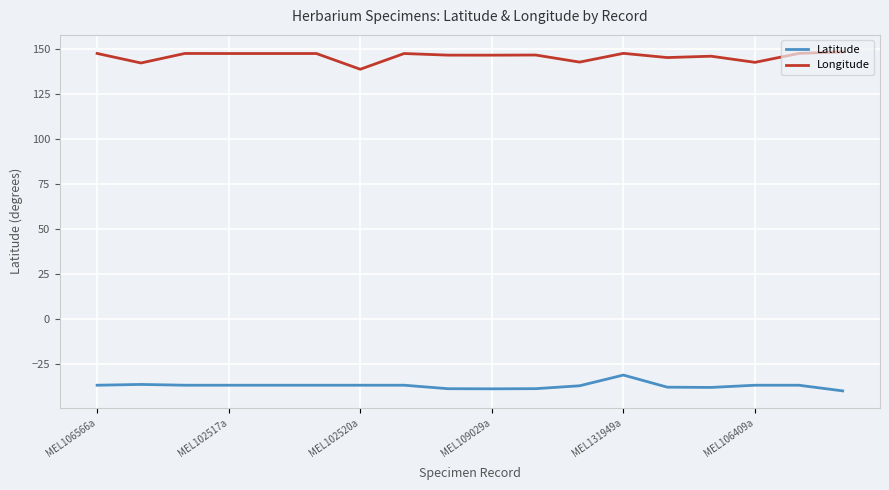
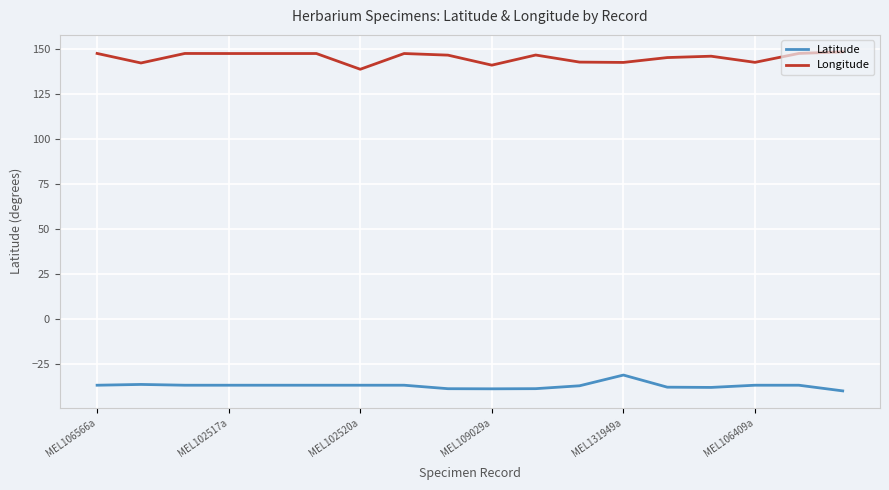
Longitude, MEL109029a: 146 -> 141
Longitude, MEL131949a: 147 -> 142
